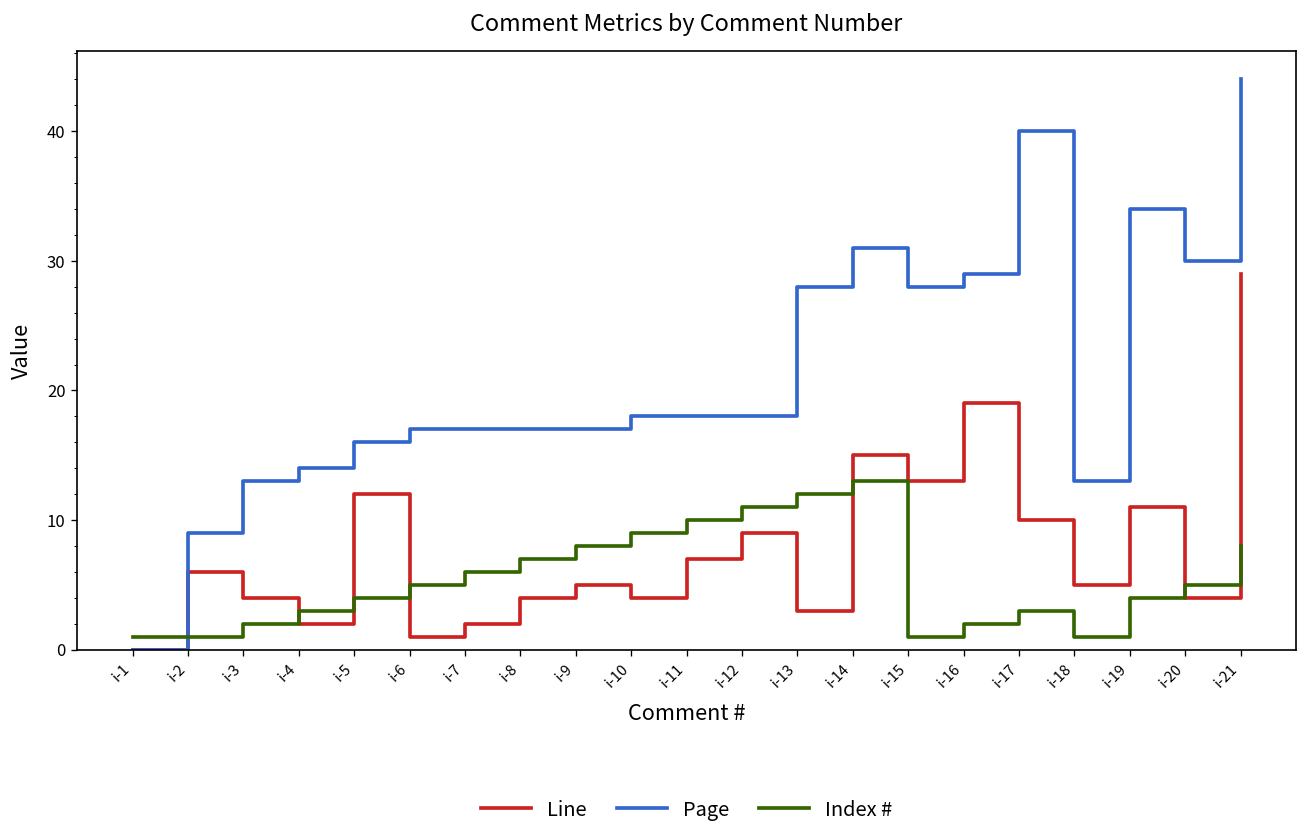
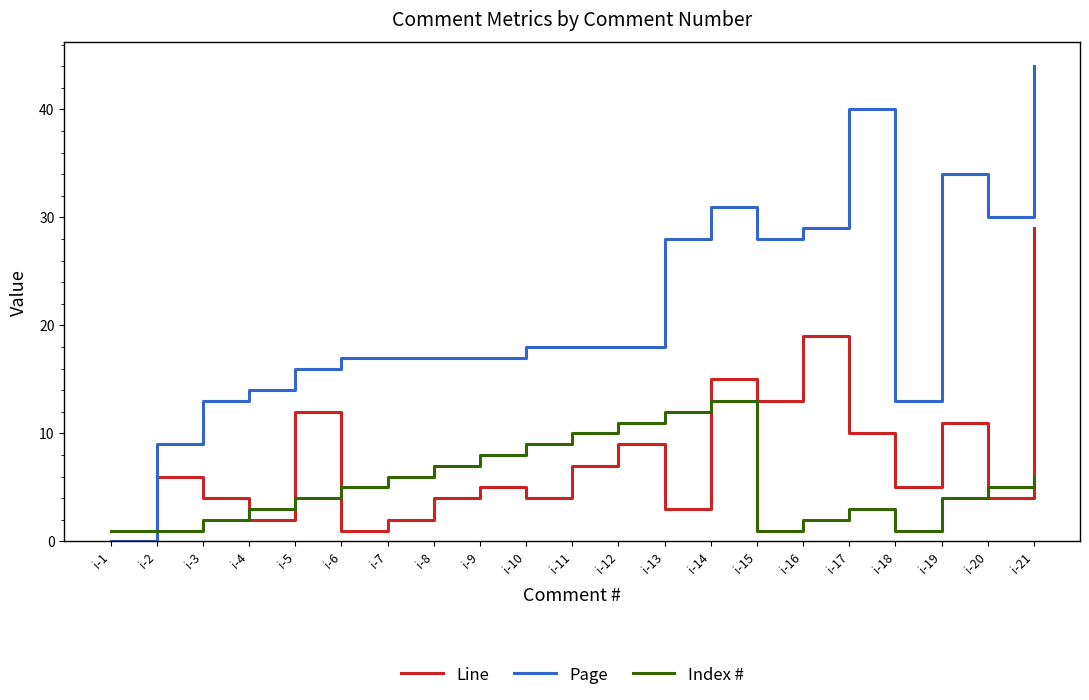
Index #, i-21: 8 -> 6
